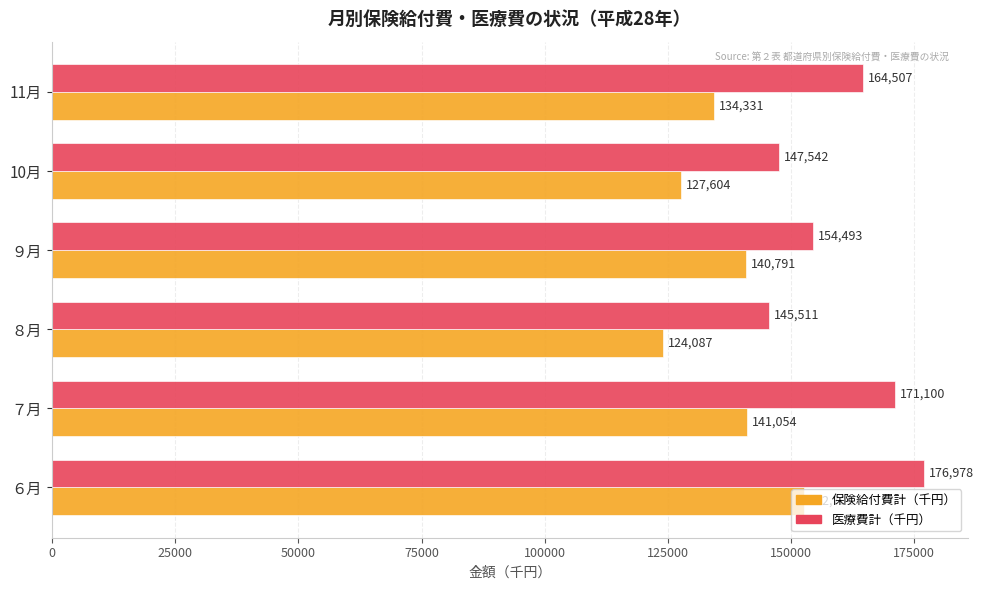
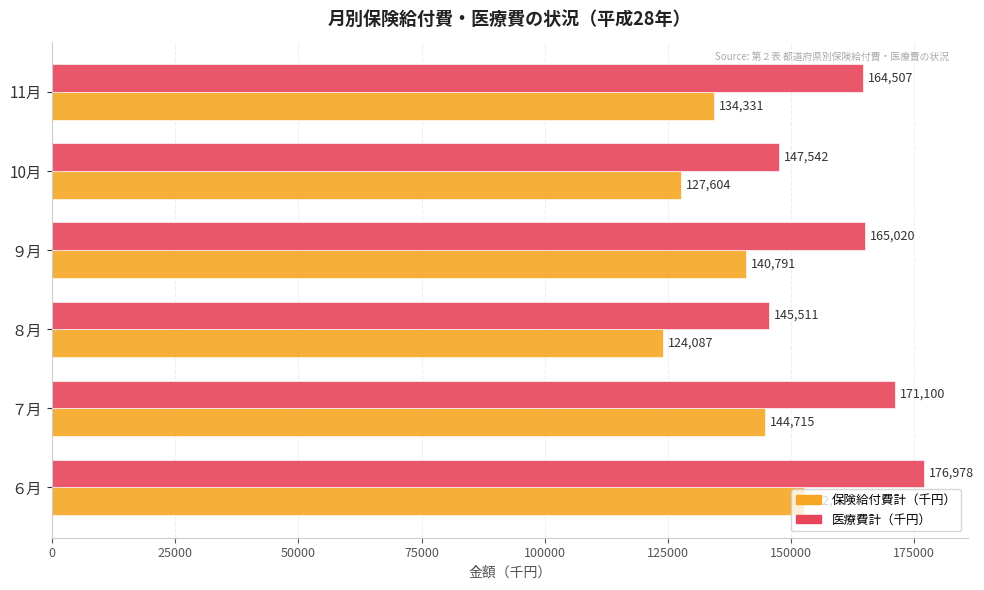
医療費計（千円）, ９月: 154,493 -> 165,020
保険給付費計（千円）, ７月: 141,054 -> 144,715
